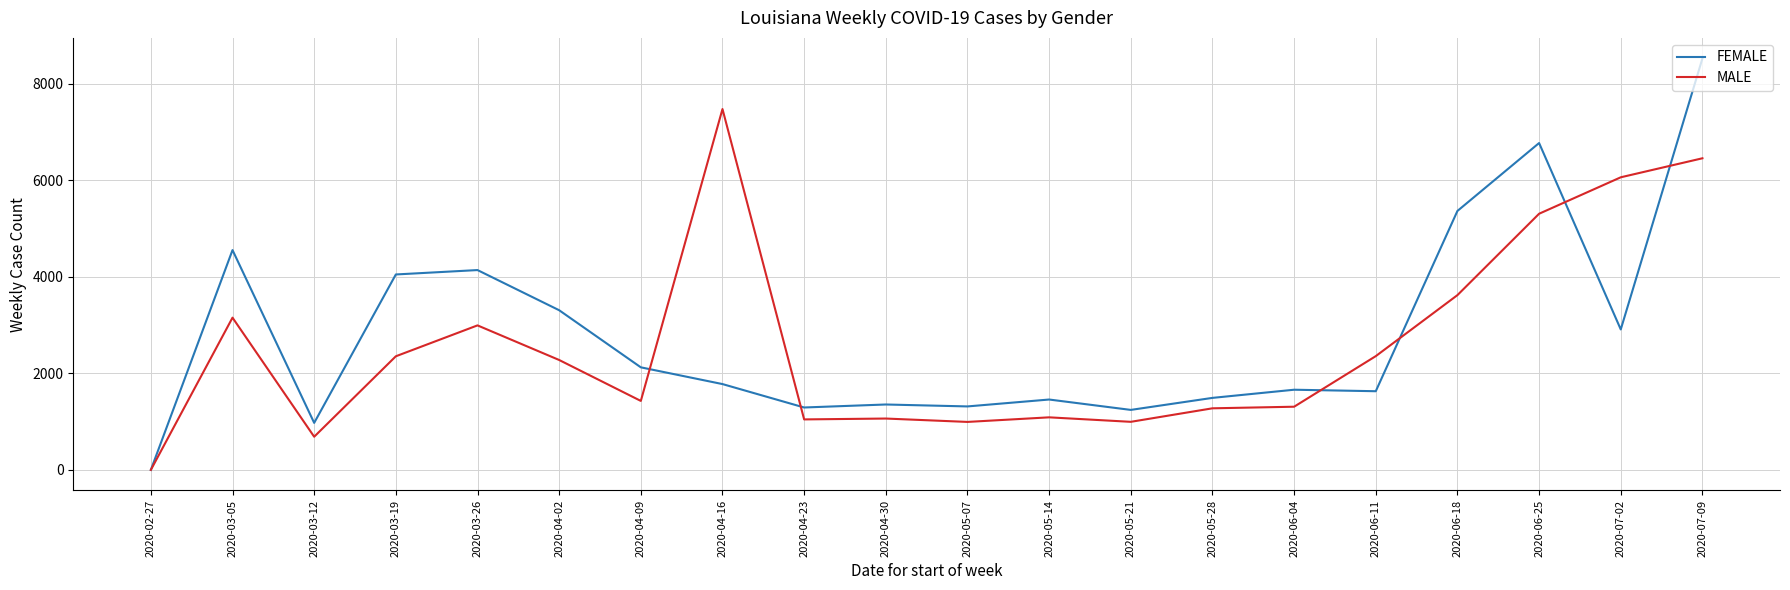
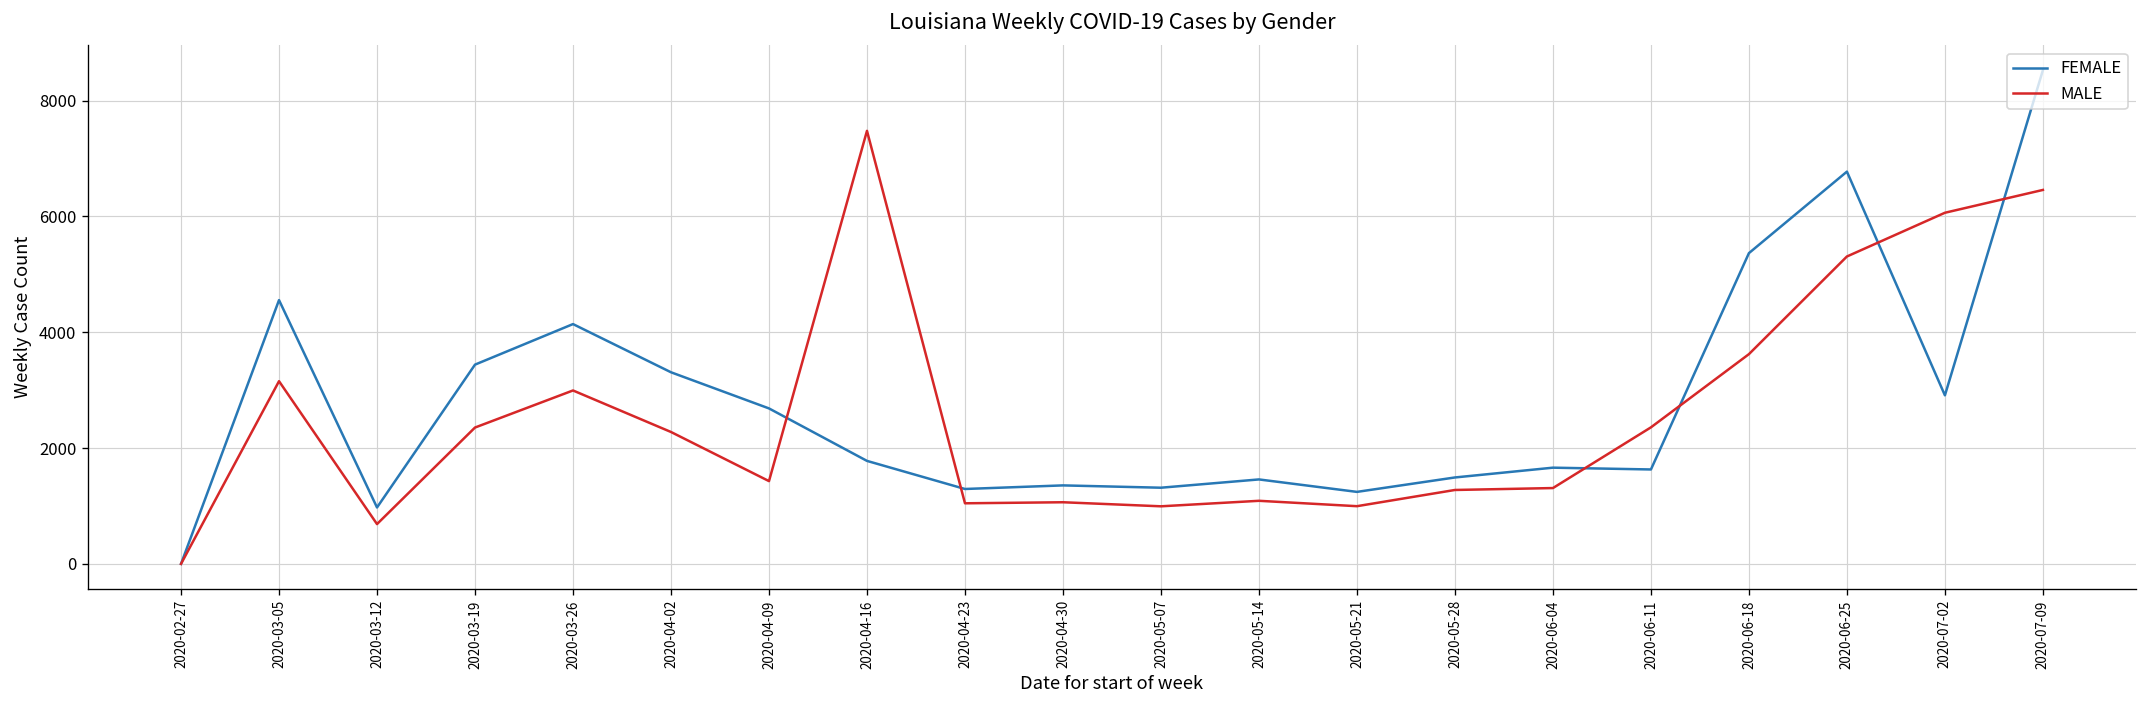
FEMALE, 2020-03-19: 4000 -> 3400
FEMALE, 2020-04-09: 2100 -> 2700
